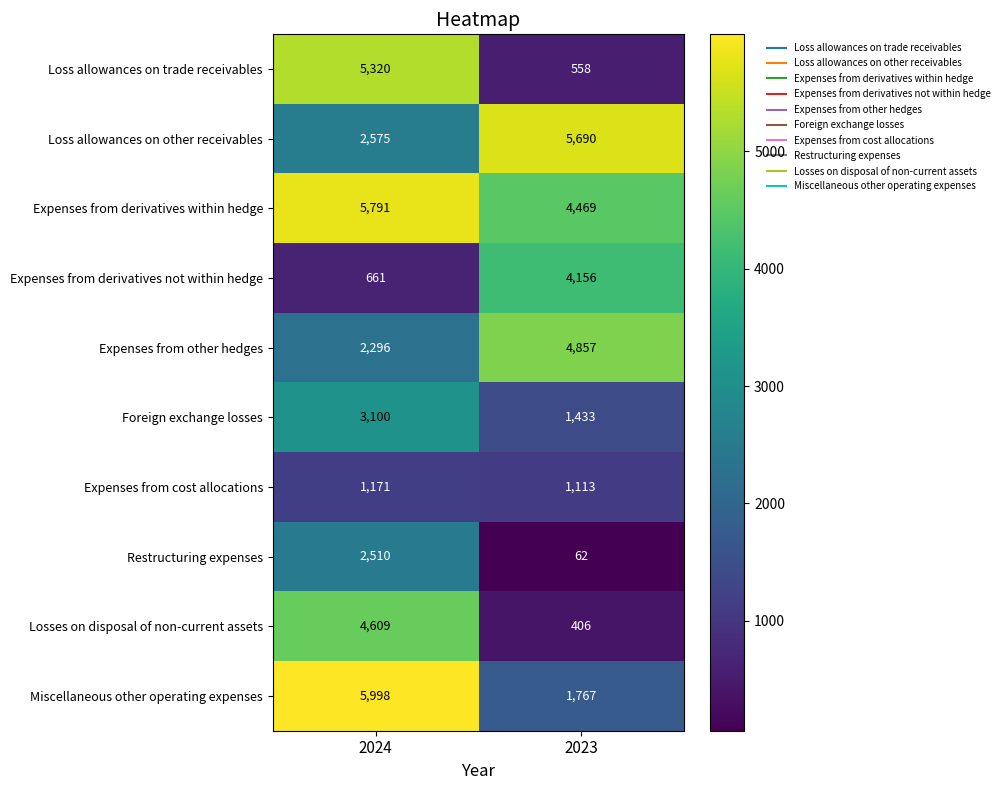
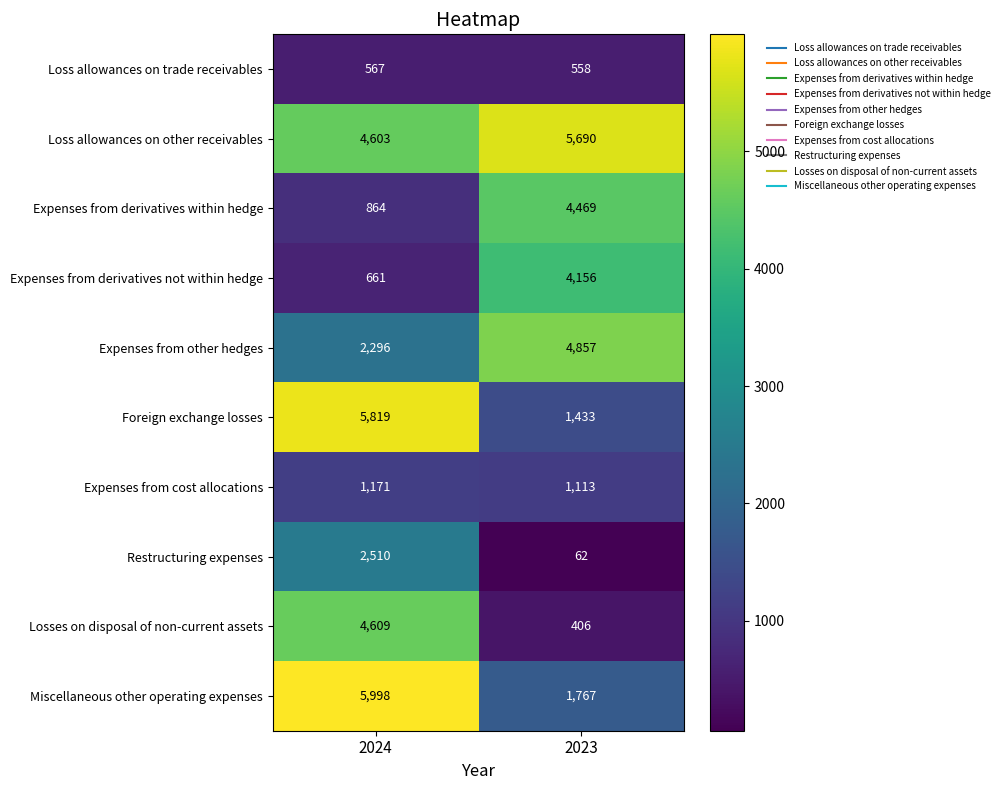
Loss allowances on trade receivables, 2024: 5,320 -> 567
Loss allowances on other receivables, 2024: 2,575 -> 4,603
Expenses from derivatives within hedge, 2024: 5,791 -> 864
Foreign exchange losses, 2024: 3,100 -> 5,819
